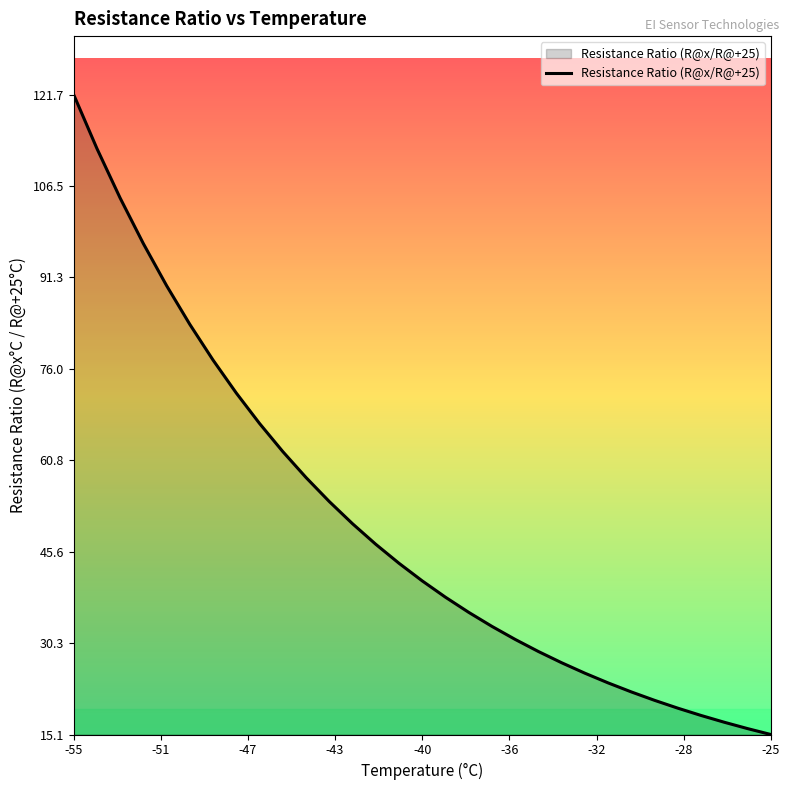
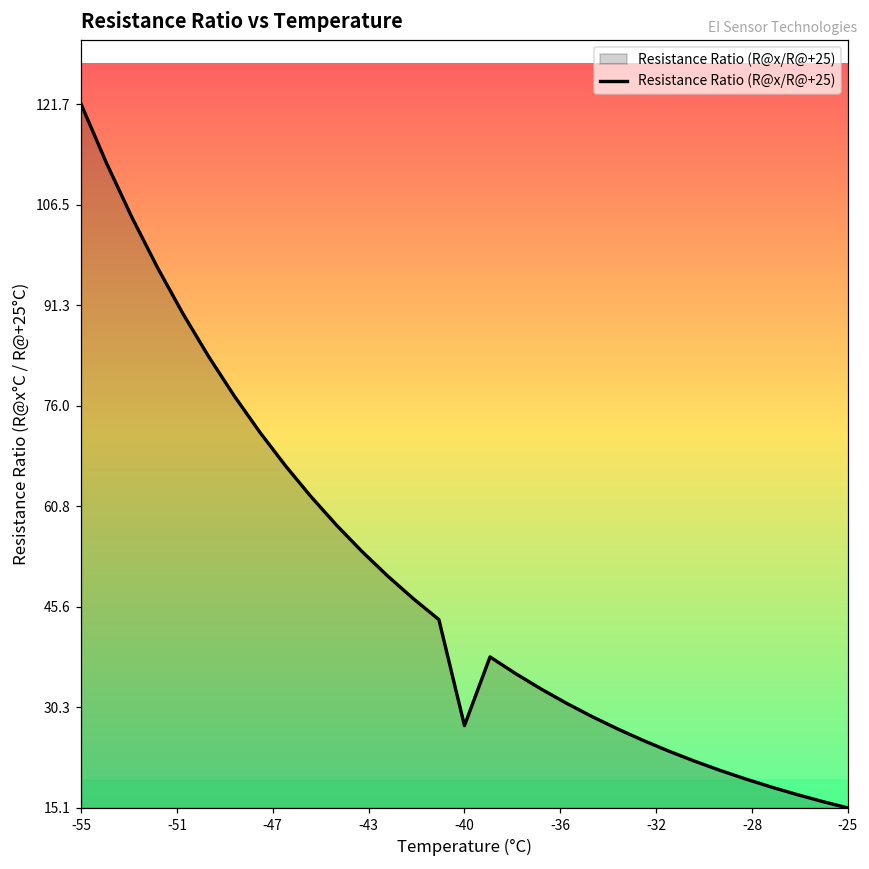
-40: 41 -> 28
